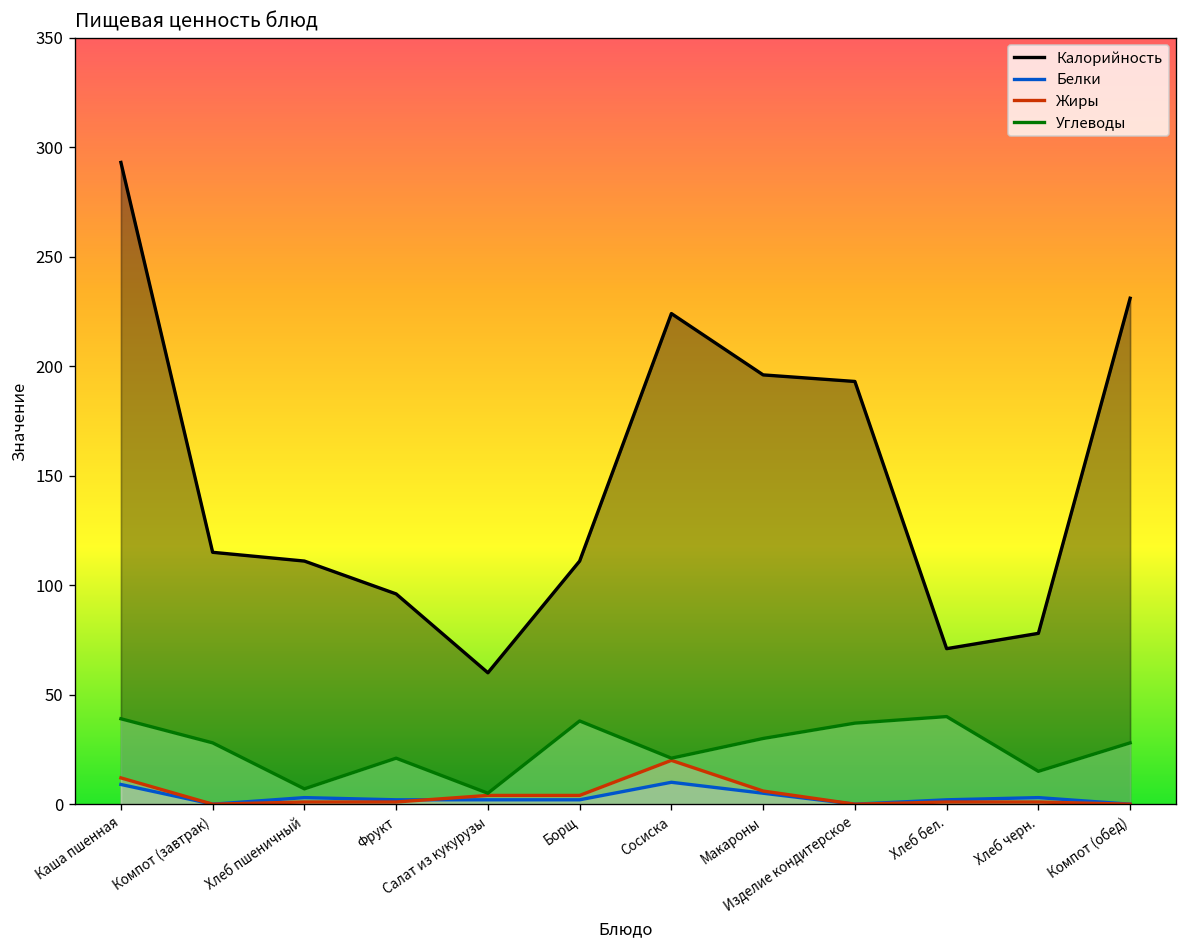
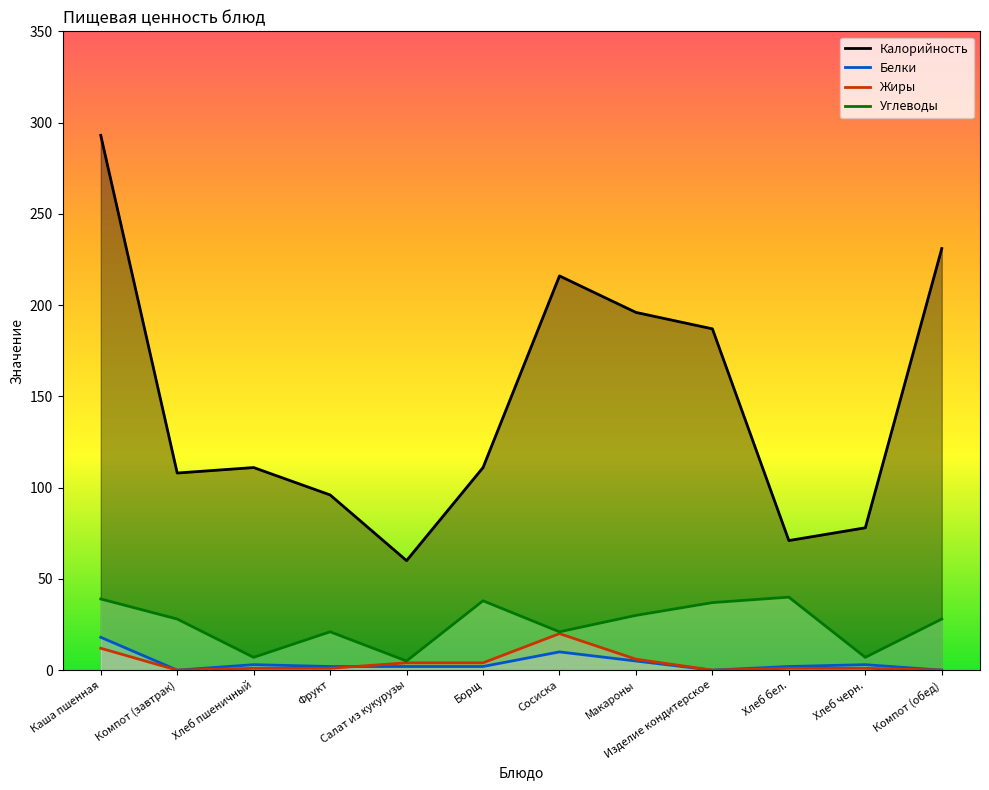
Белки, Каша пшенная: 9 -> 18
Калорийность, Компот (завтрак): 115 -> 108
Калорийность, Сосиска: 224 -> 216
Калорийность, Изделие кондитерское: 193 -> 187
Углеводы, Хлеб черн.: 15 -> 7
